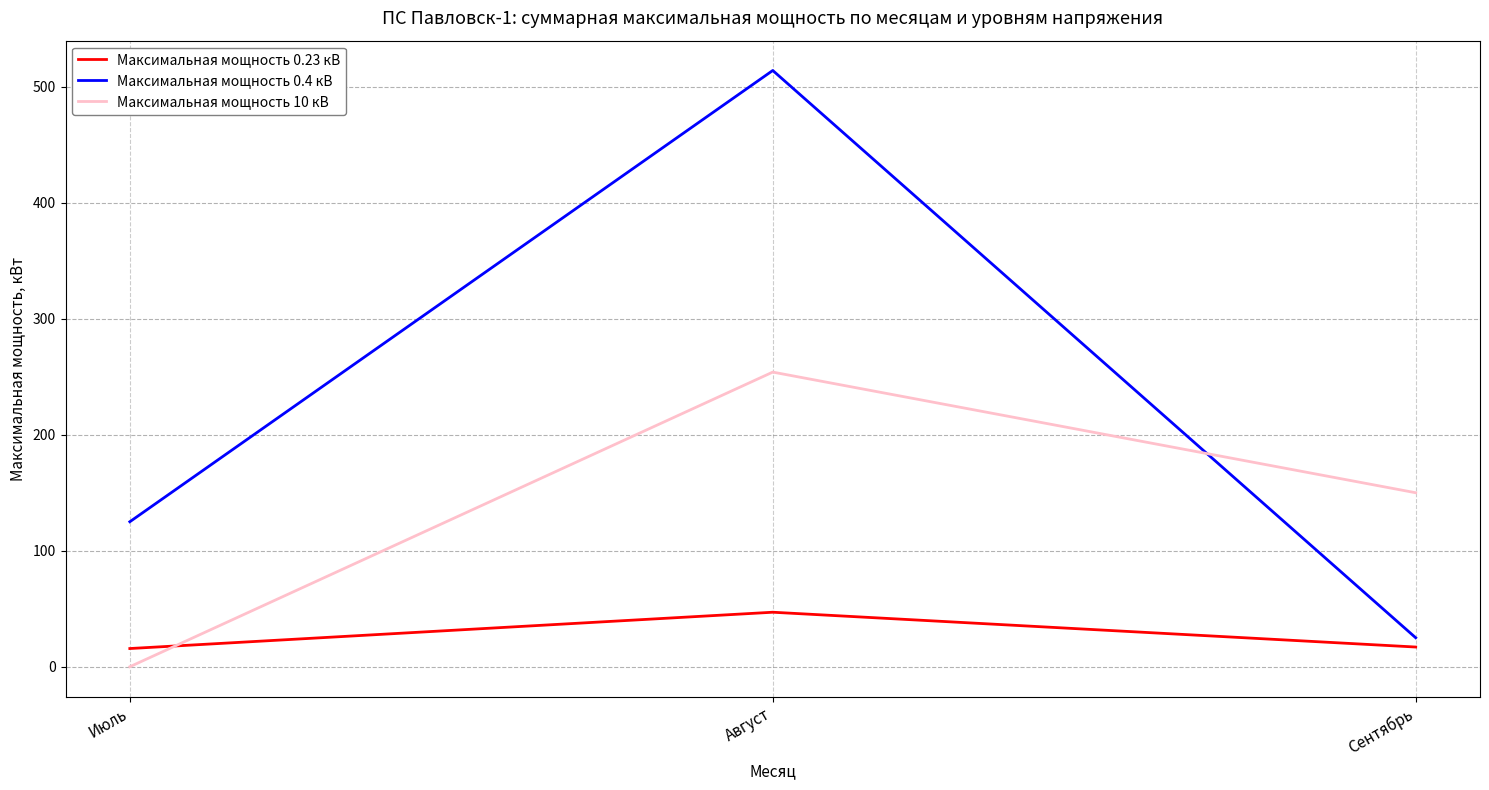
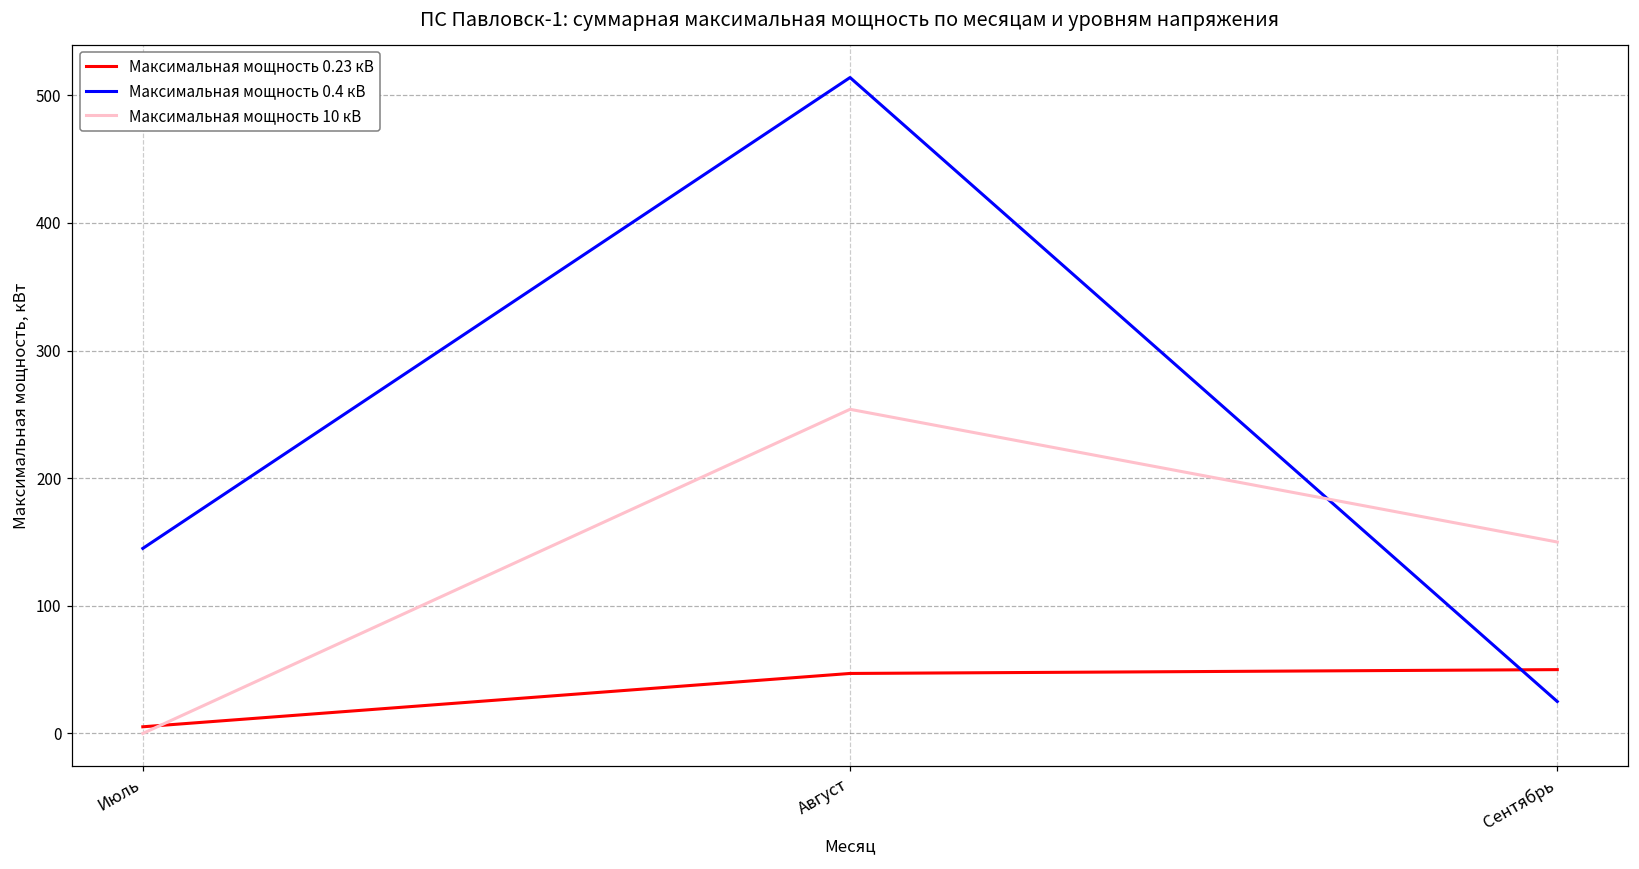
Максимальная мощность 0.23 кВ, Июль: 16 -> 5
Максимальная мощность 0.4 кВ, Июль: 125 -> 145
Максимальная мощность 0.23 кВ, Сентябрь: 17 -> 50
